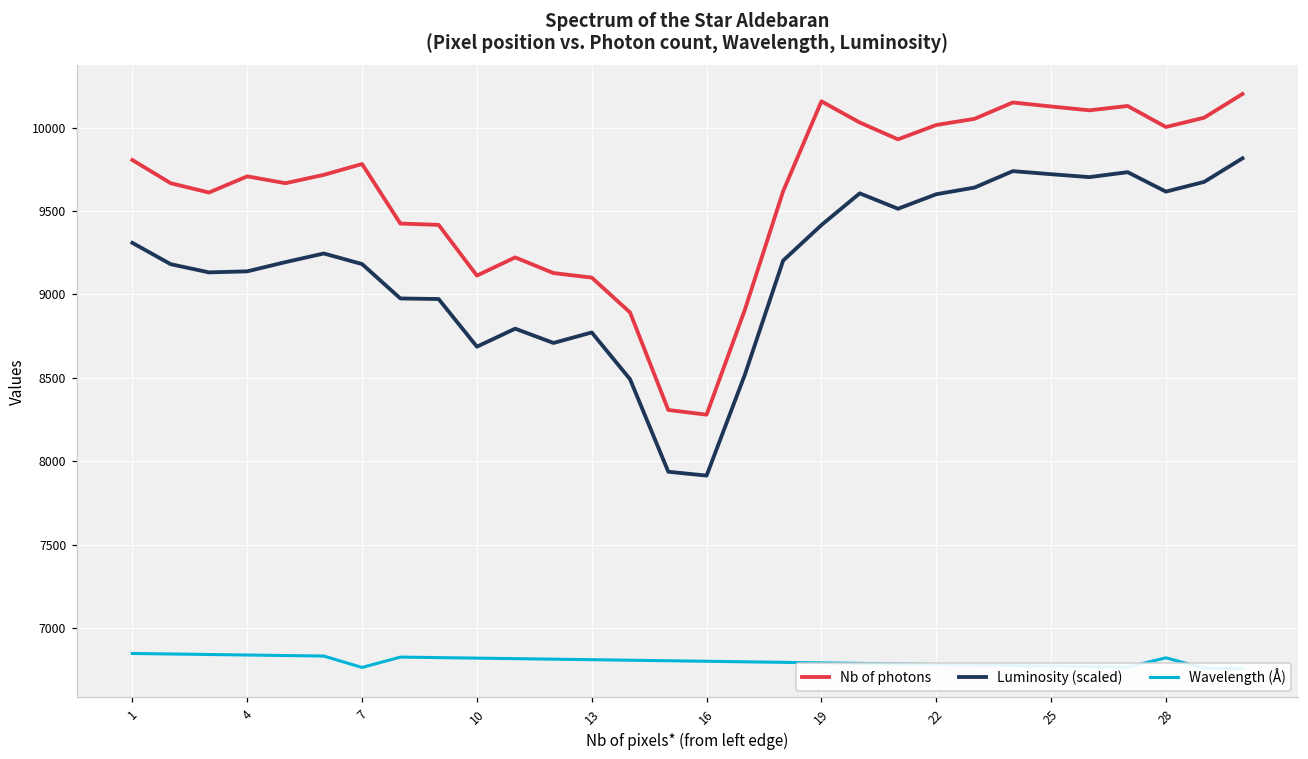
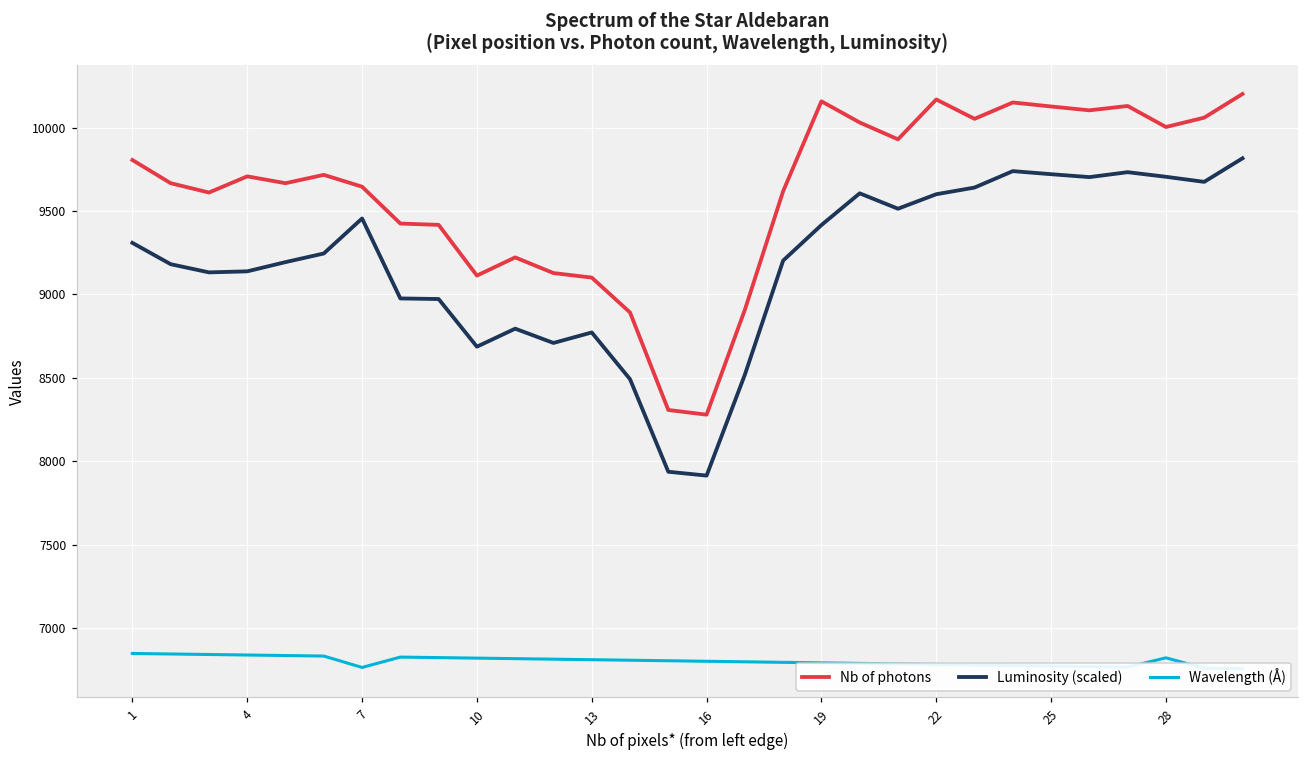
Nb of photons, 7: 9780 -> 9650
Luminosity (scaled), 7: 9180 -> 9460
Nb of photons, 22: 10020 -> 10170
Luminosity (scaled), 28: 9620 -> 9710
